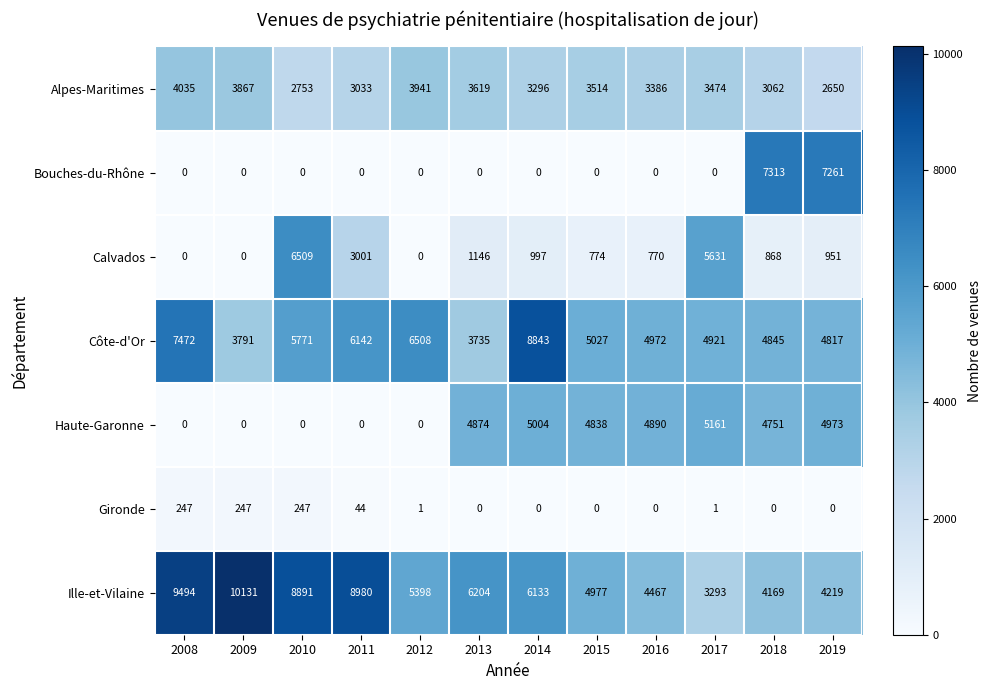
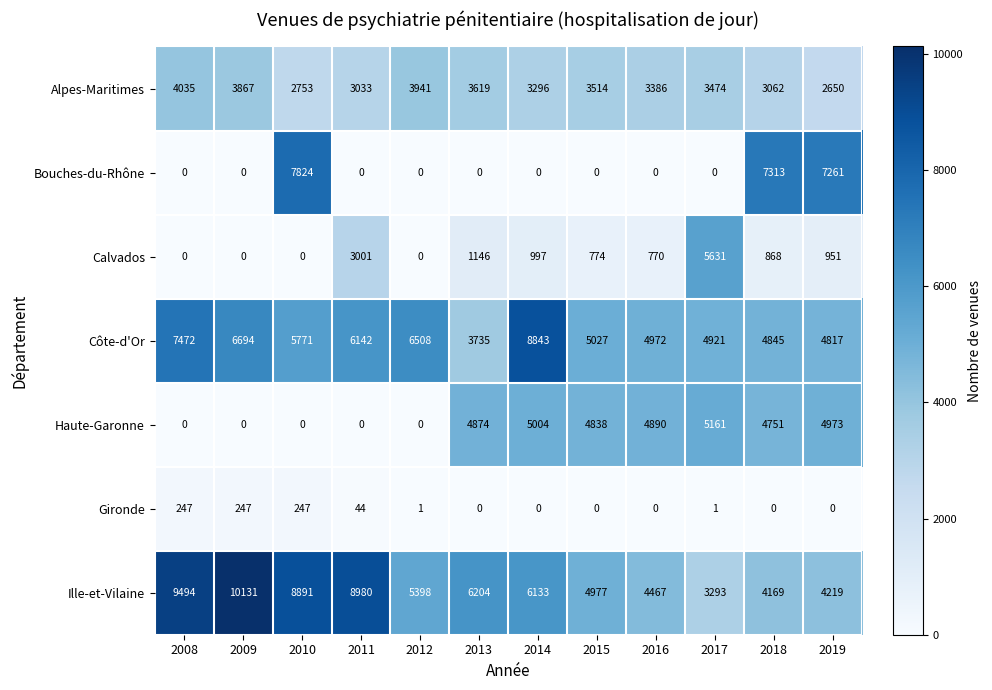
Bouches-du-Rhône, 2010: 0 -> 7824
Calvados, 2010: 6509 -> 0
Côte-d'Or, 2009: 3791 -> 6694
